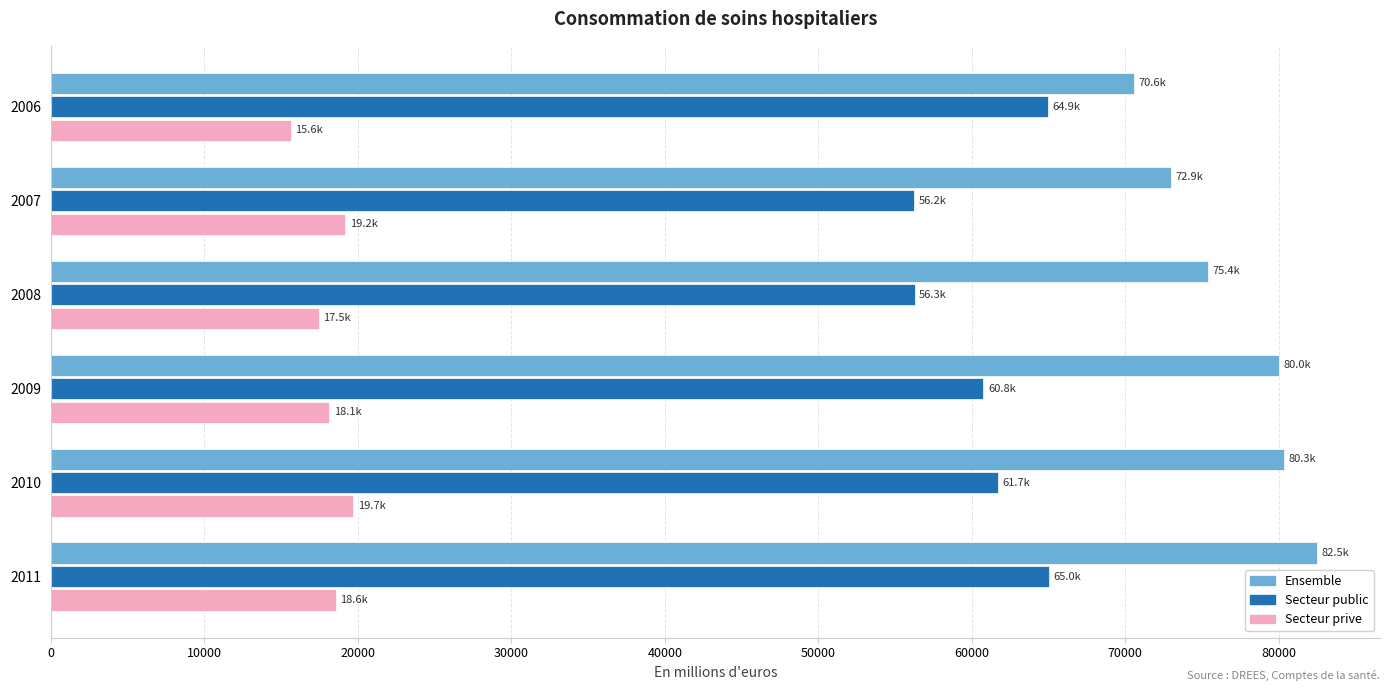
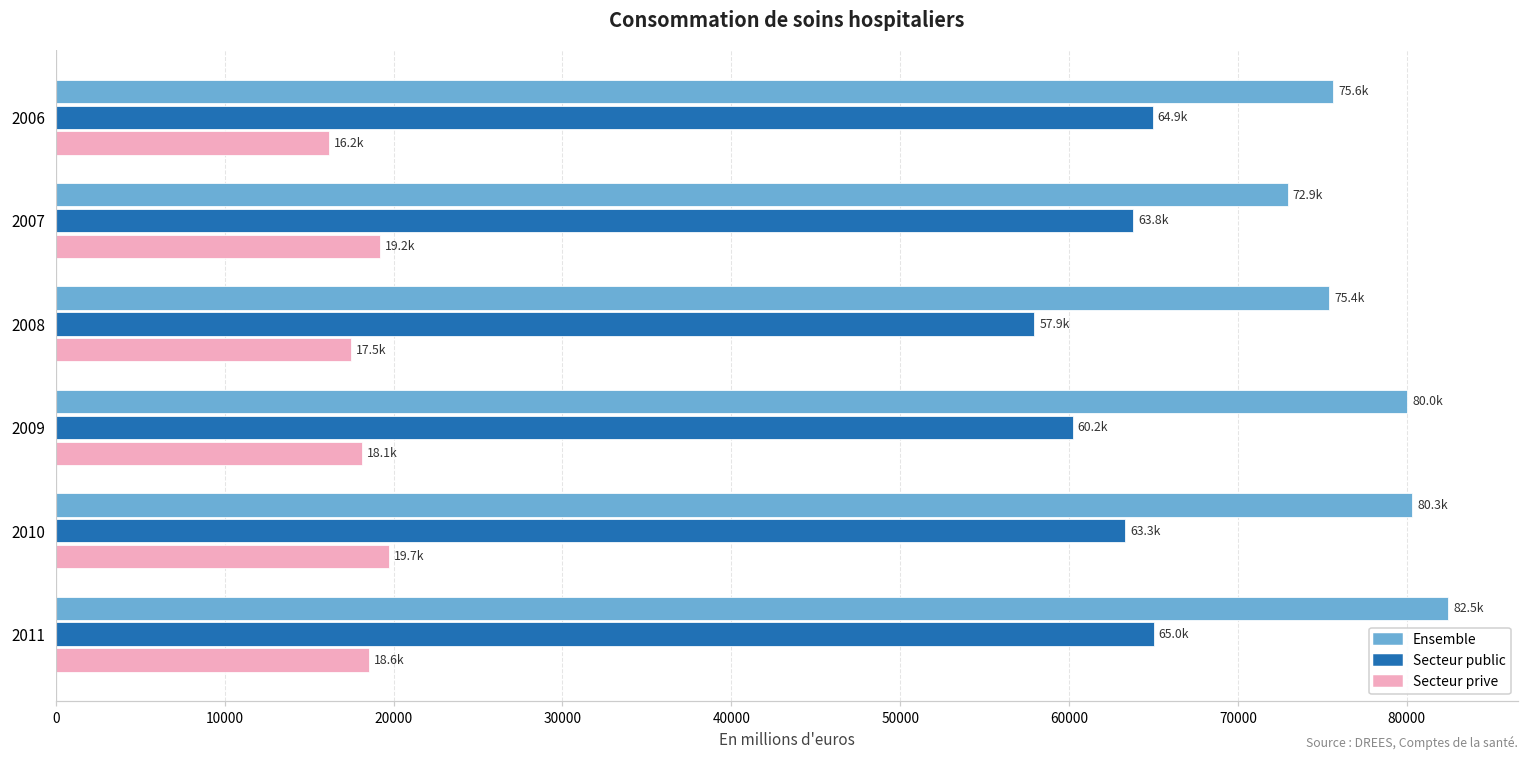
Ensemble, 2006: 70.6k -> 75.6k
Secteur prive, 2006: 15.6k -> 16.2k
Secteur public, 2007: 56.2k -> 63.8k
Secteur public, 2008: 56.3k -> 57.9k
Secteur public, 2009: 60.8k -> 60.2k
Secteur public, 2010: 61.7k -> 63.3k
